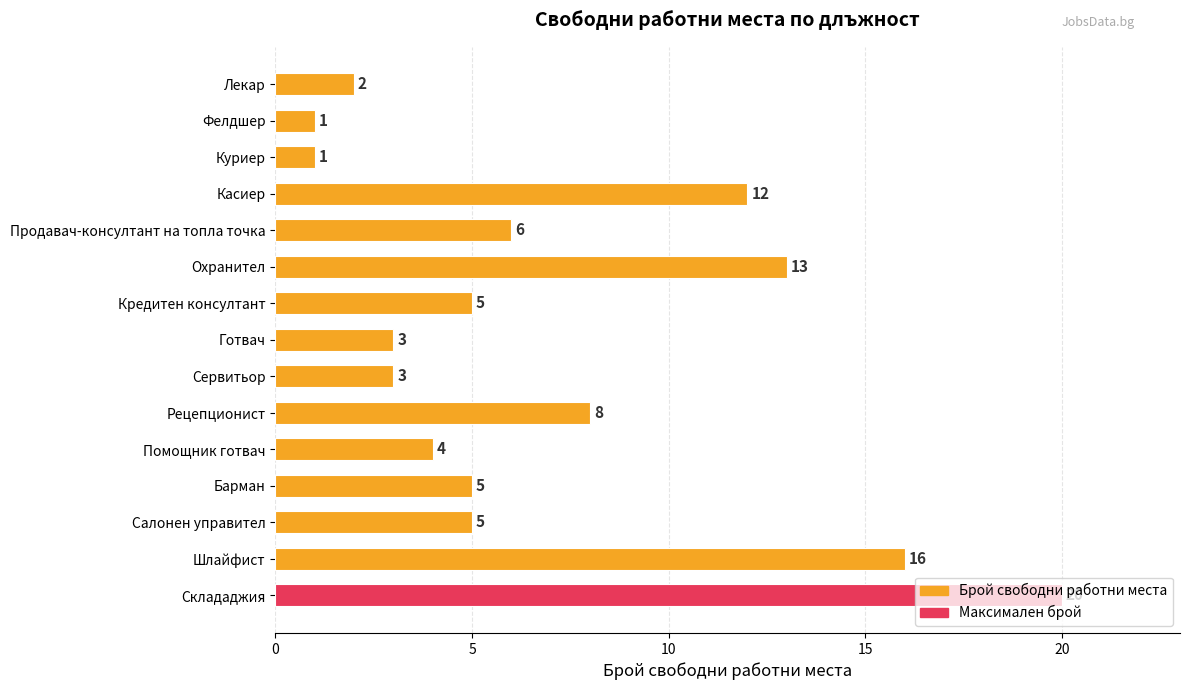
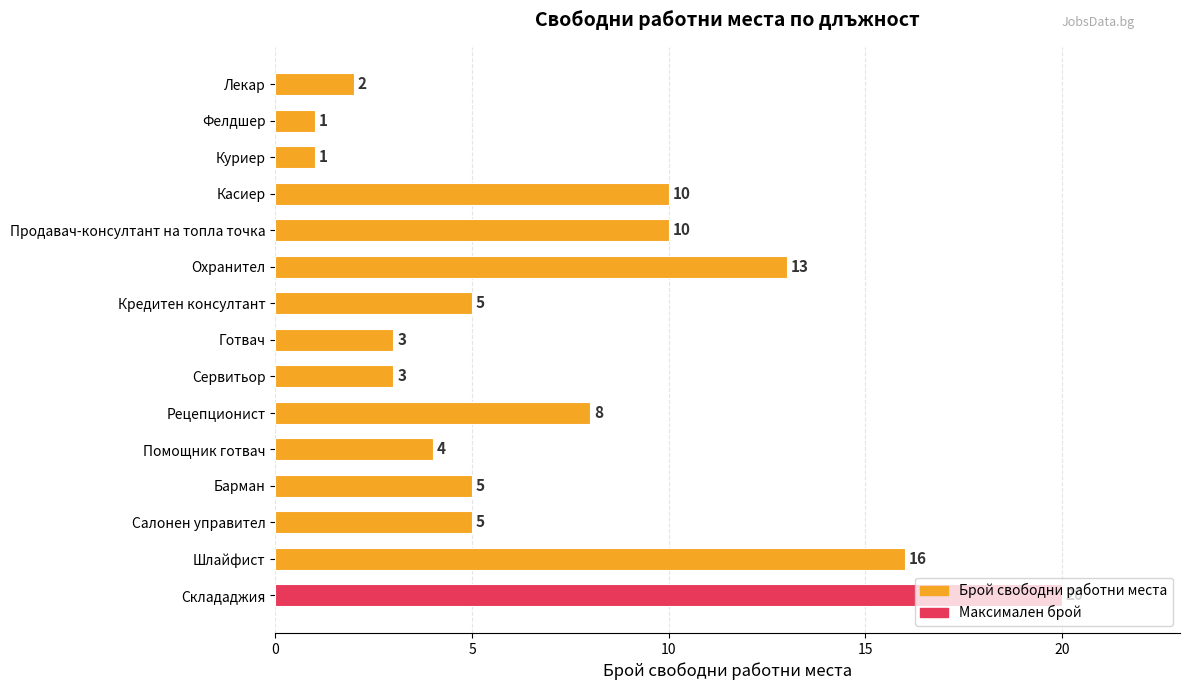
Касиер: 12 -> 10
Продавач-консултант на топла точка: 6 -> 10
